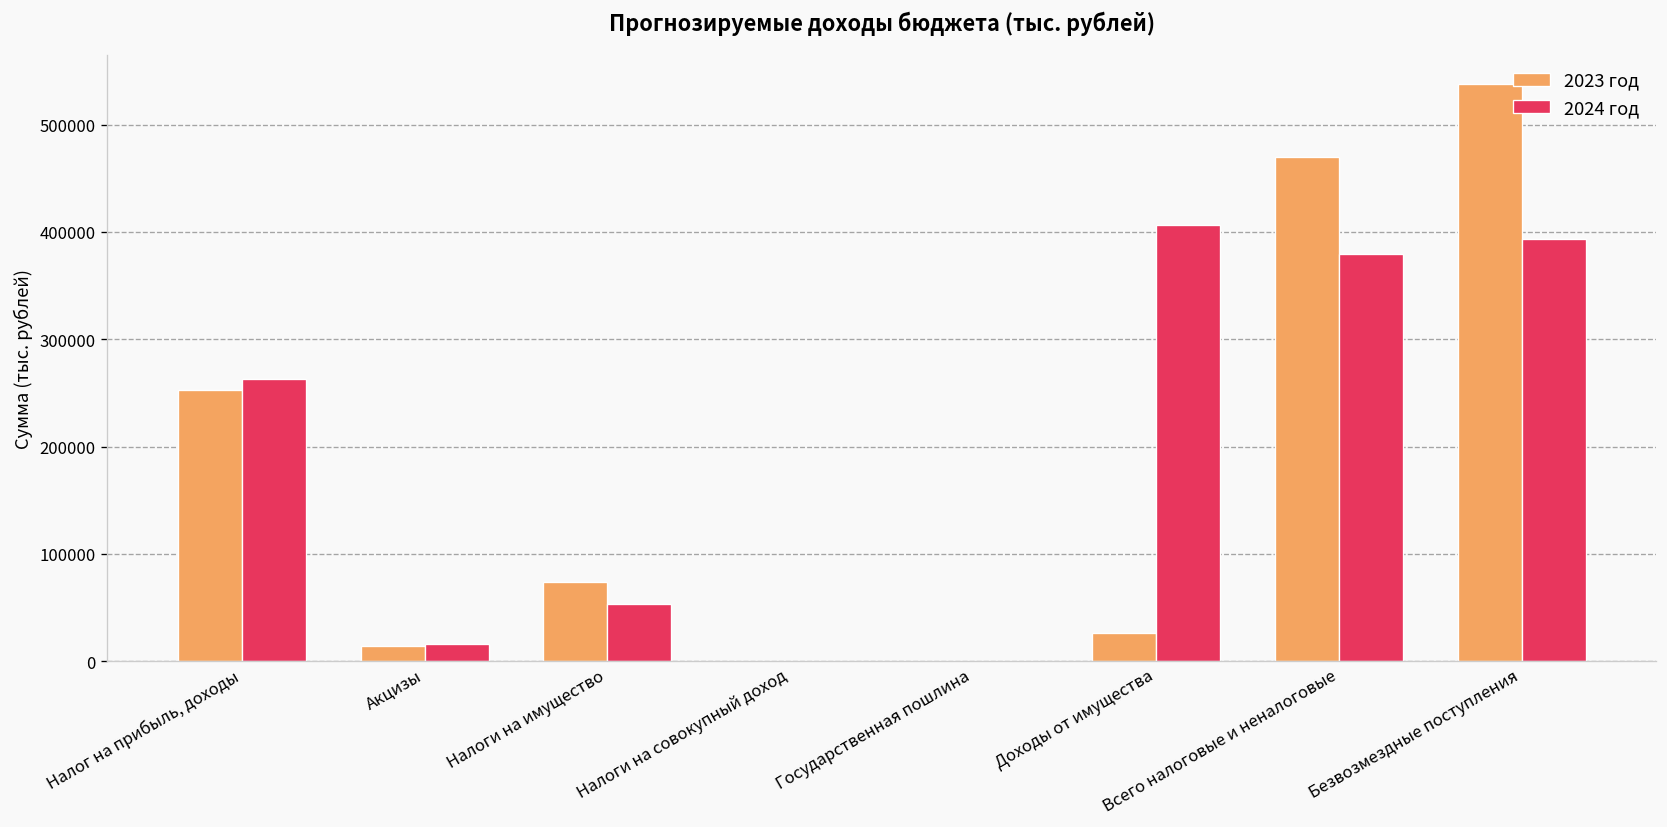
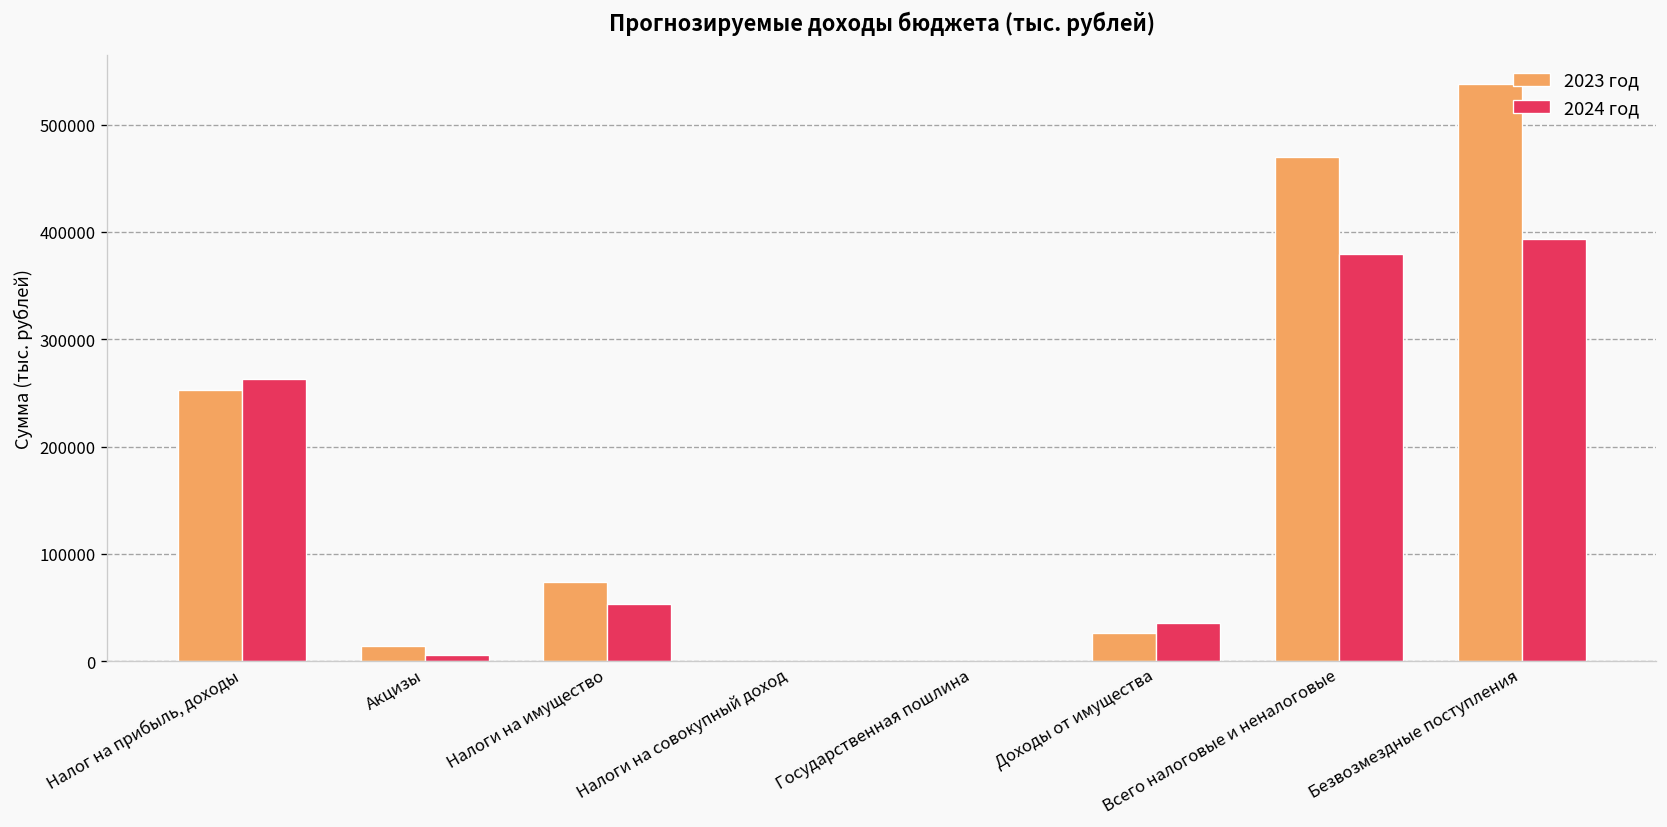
2024 год, Акцизы: 20000 -> 10000
2024 год, Доходы от имущества: 410000 -> 40000
